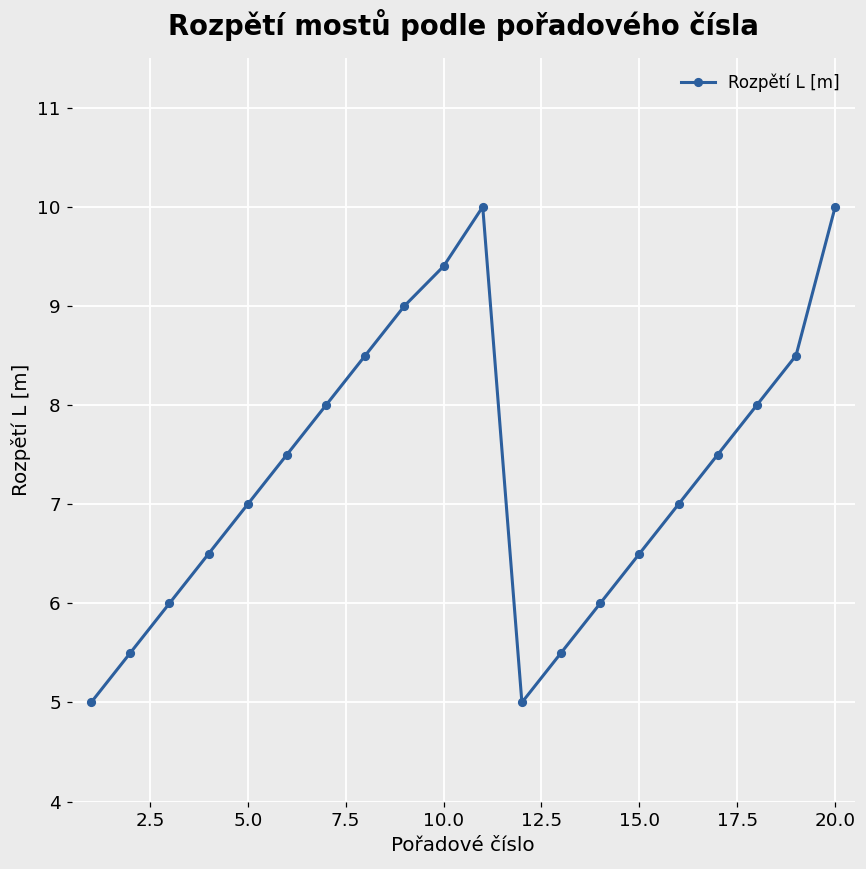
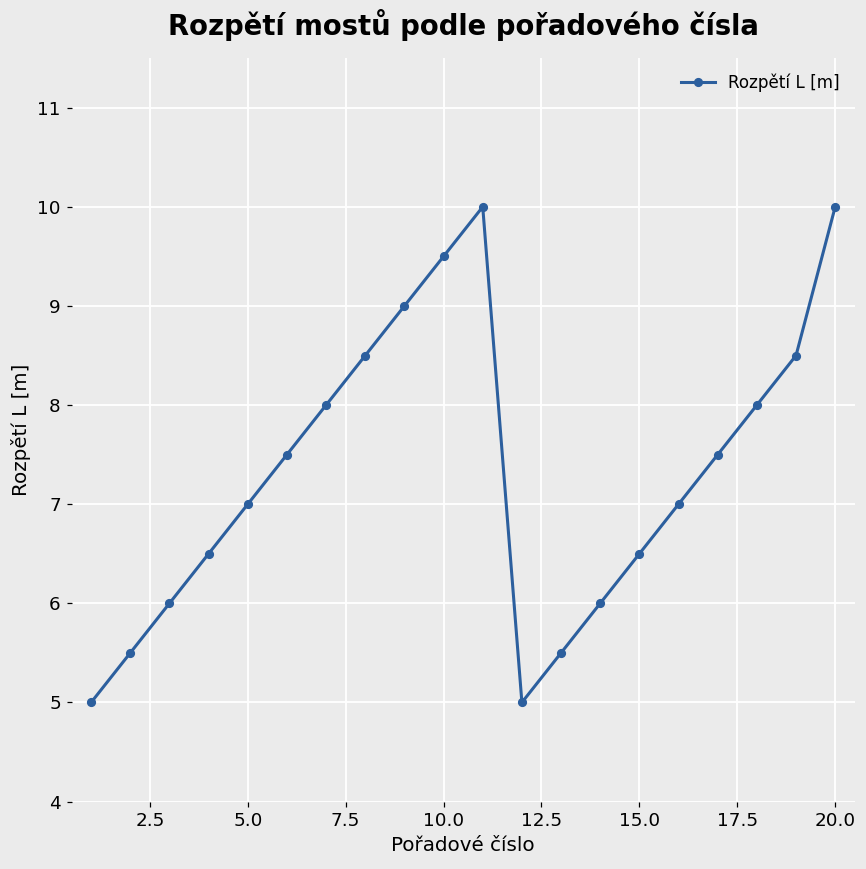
10.0: 9.4 -> 9.5
